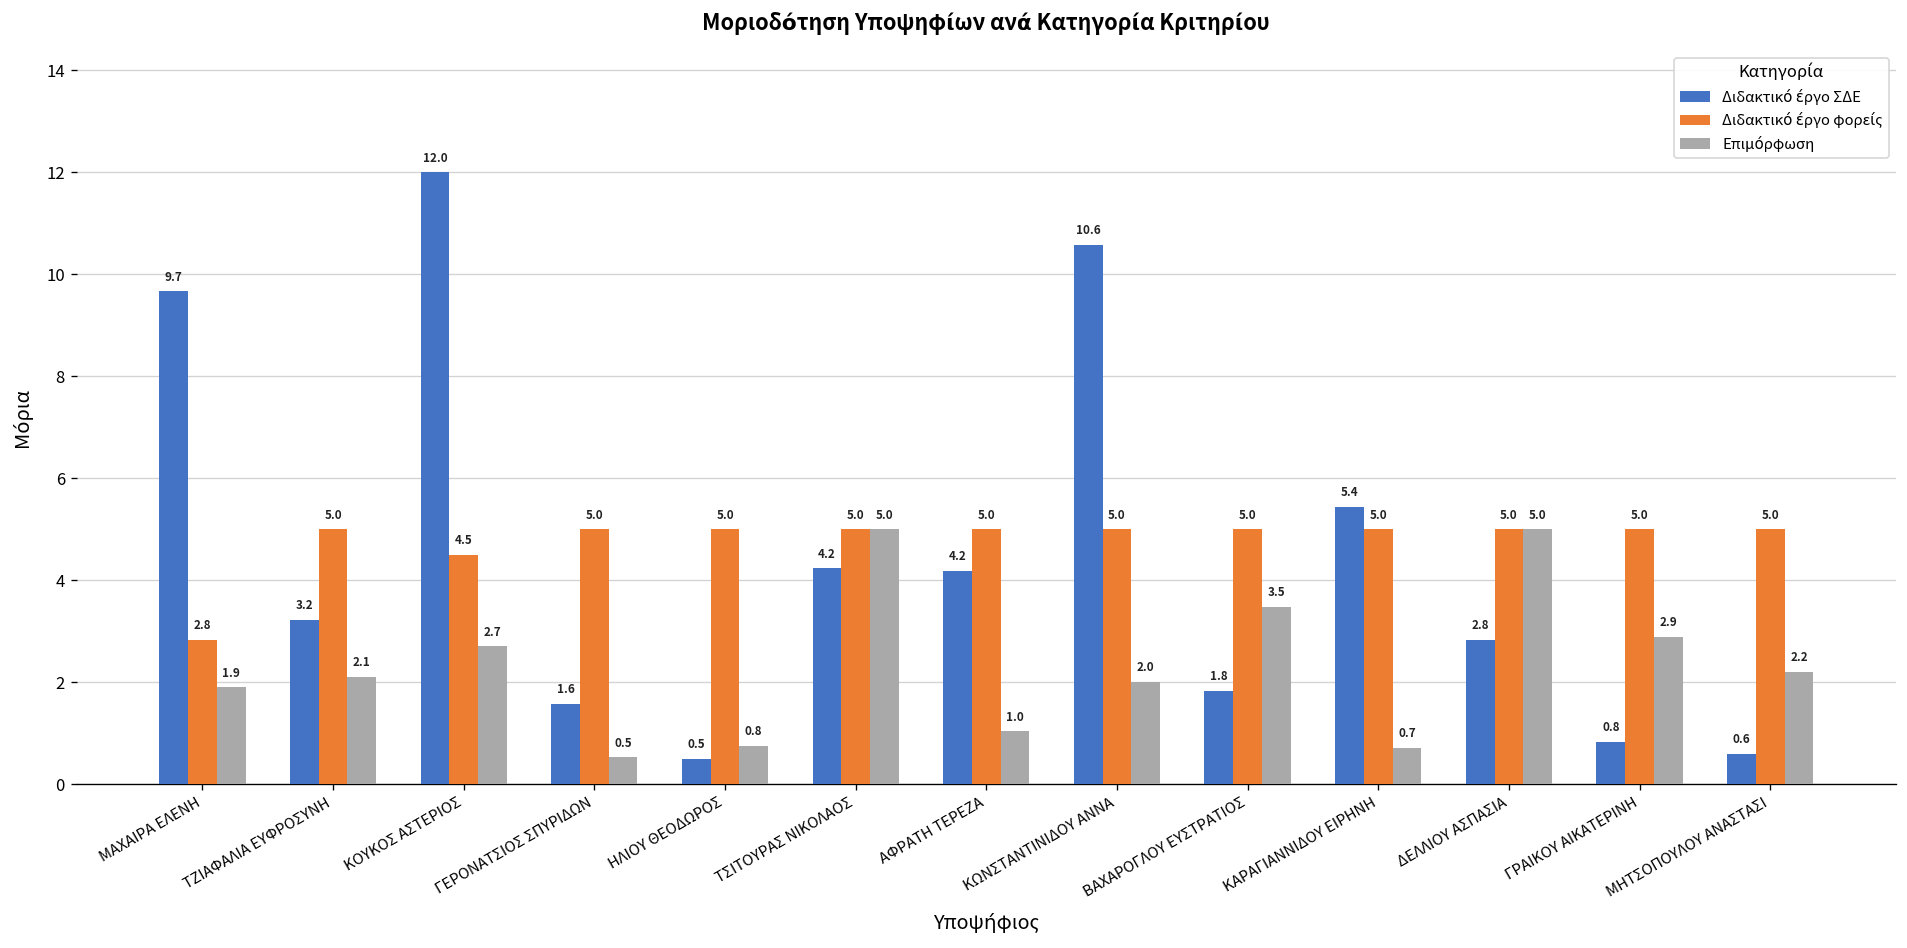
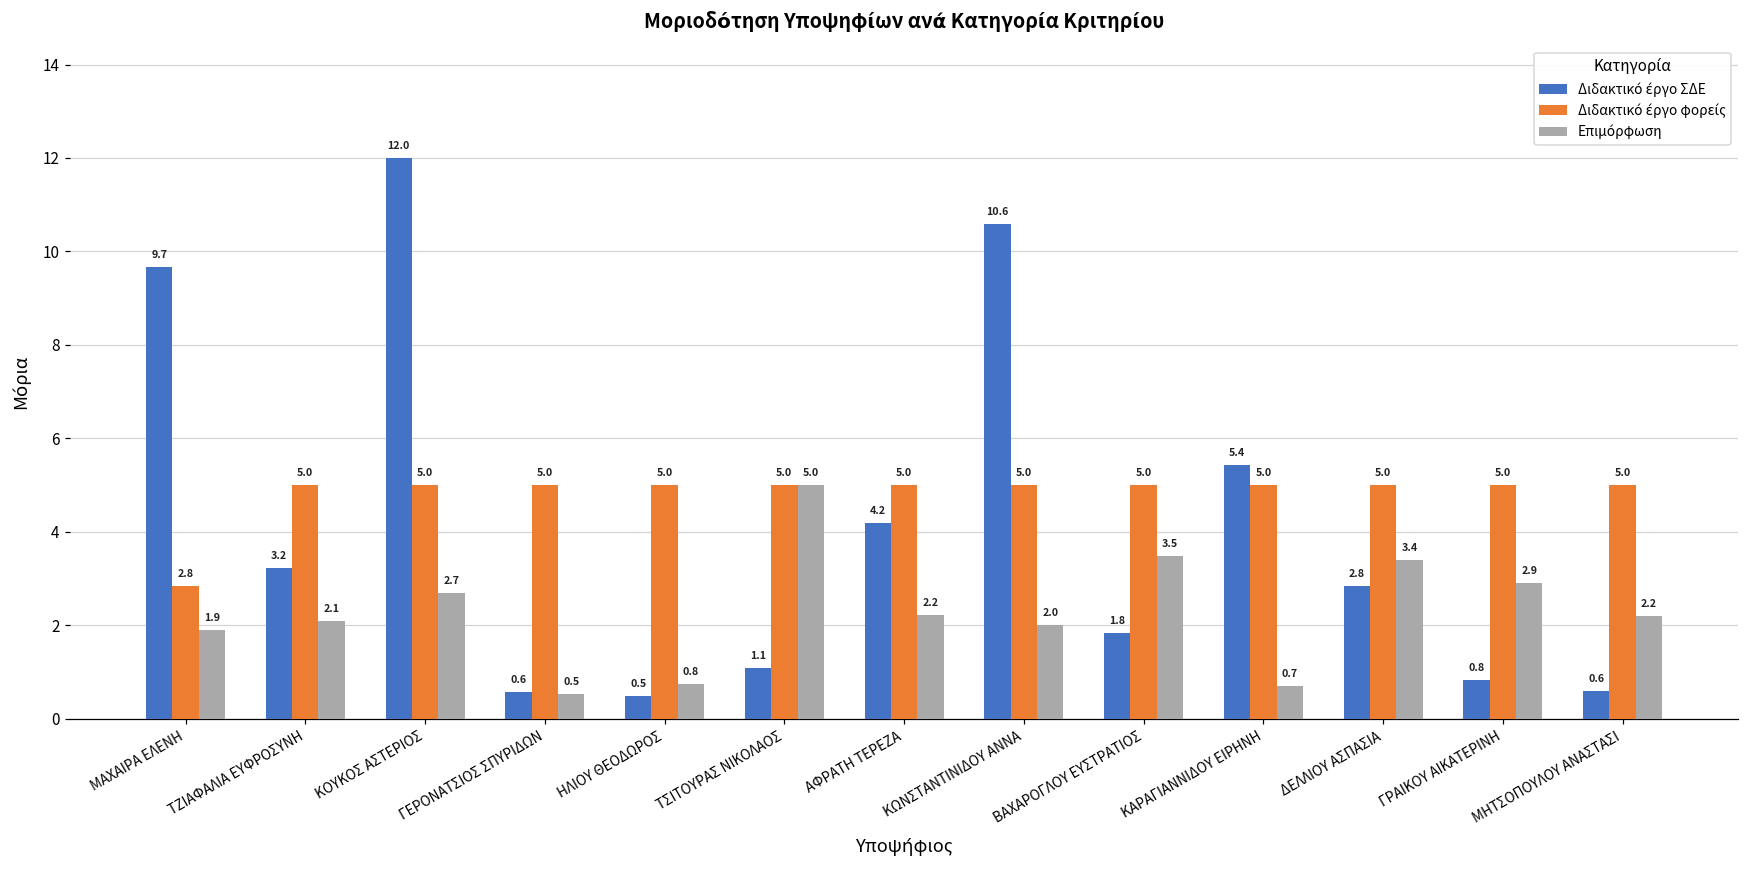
Διδακτικό έργο φορείς, ΚΟΥΚΟΣ ΑΣΤΕΡΙΟΣ: 4.5 -> 5.0
Διδακτικό έργο ΣΔΕ, ΓΕΡΟΝΑΤΣΙΟΣ ΣΠΥΡΙΔΩΝ: 1.6 -> 0.6
Διδακτικό έργο ΣΔΕ, ΤΣΙΤΟΥΡΑΣ ΝΙΚΟΛΑΟΣ: 4.2 -> 1.1
Επιμόρφωση, ΑΦΡΑΤΗ ΤΕΡΕΖΑ: 1.0 -> 2.2
Επιμόρφωση, ΔΕΛΛΙΟΥ ΑΣΠΑΣΙΑ: 5.0 -> 3.4
